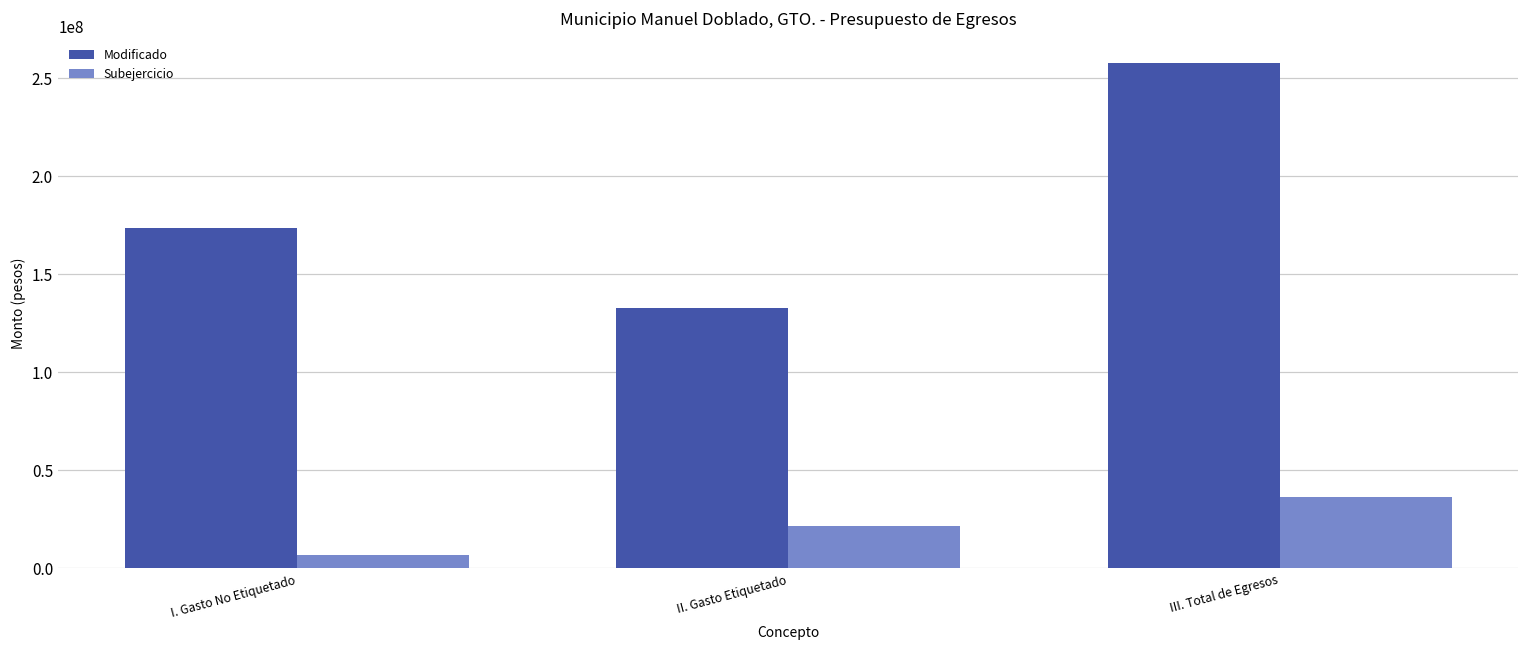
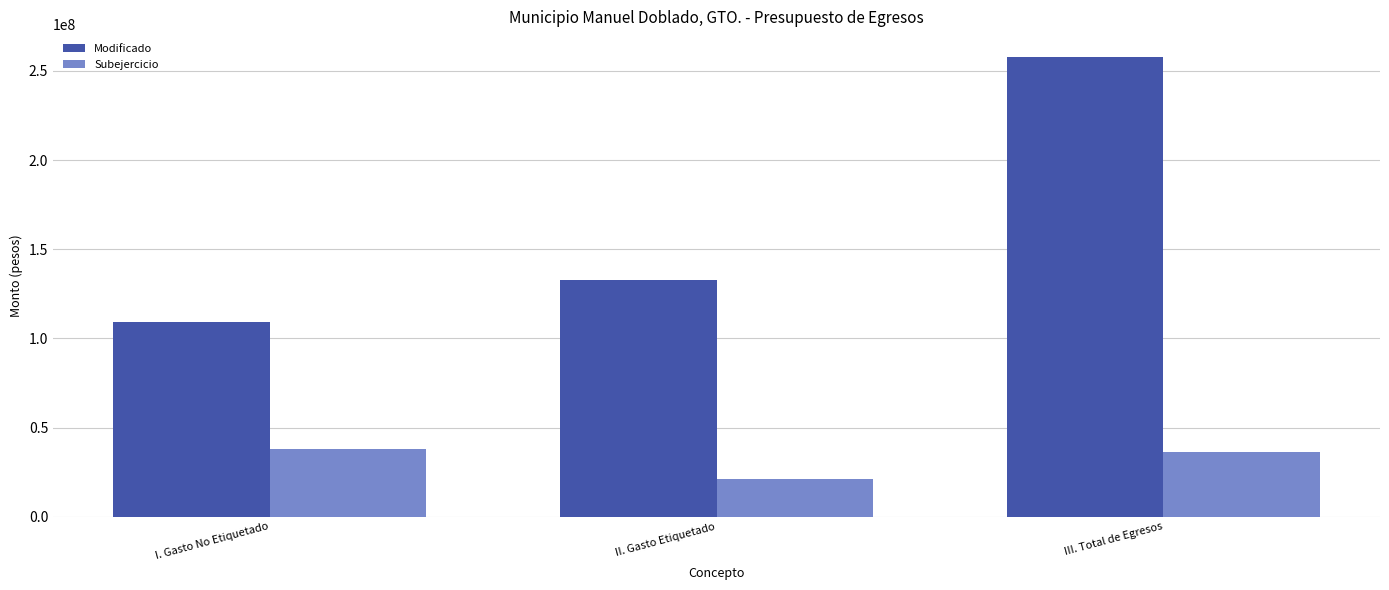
Modificado, I. Gasto No Etiquetado: 174000000 -> 109000000
Subejercicio, I. Gasto No Etiquetado: 7000000 -> 38000000
